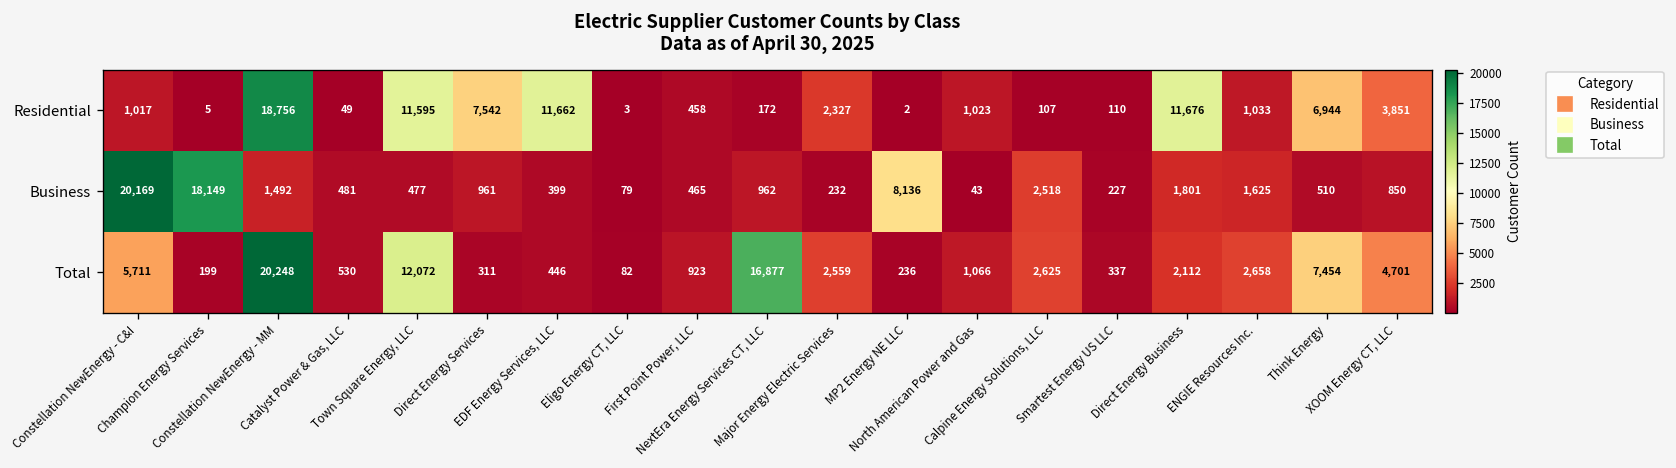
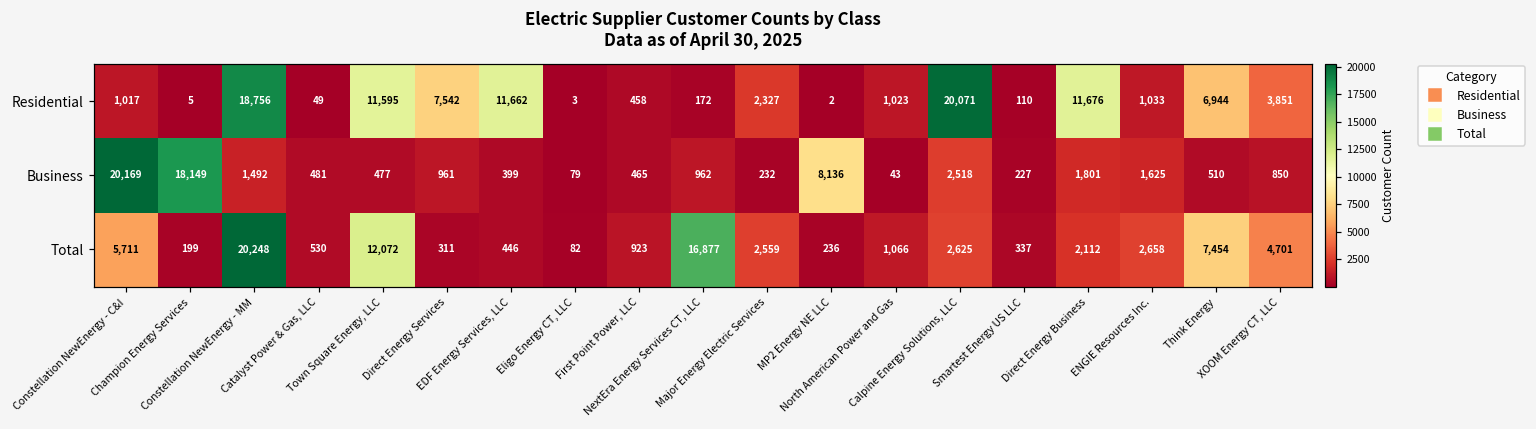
Residential, Calpine Energy Solutions, LLC: 107 -> 20,071
